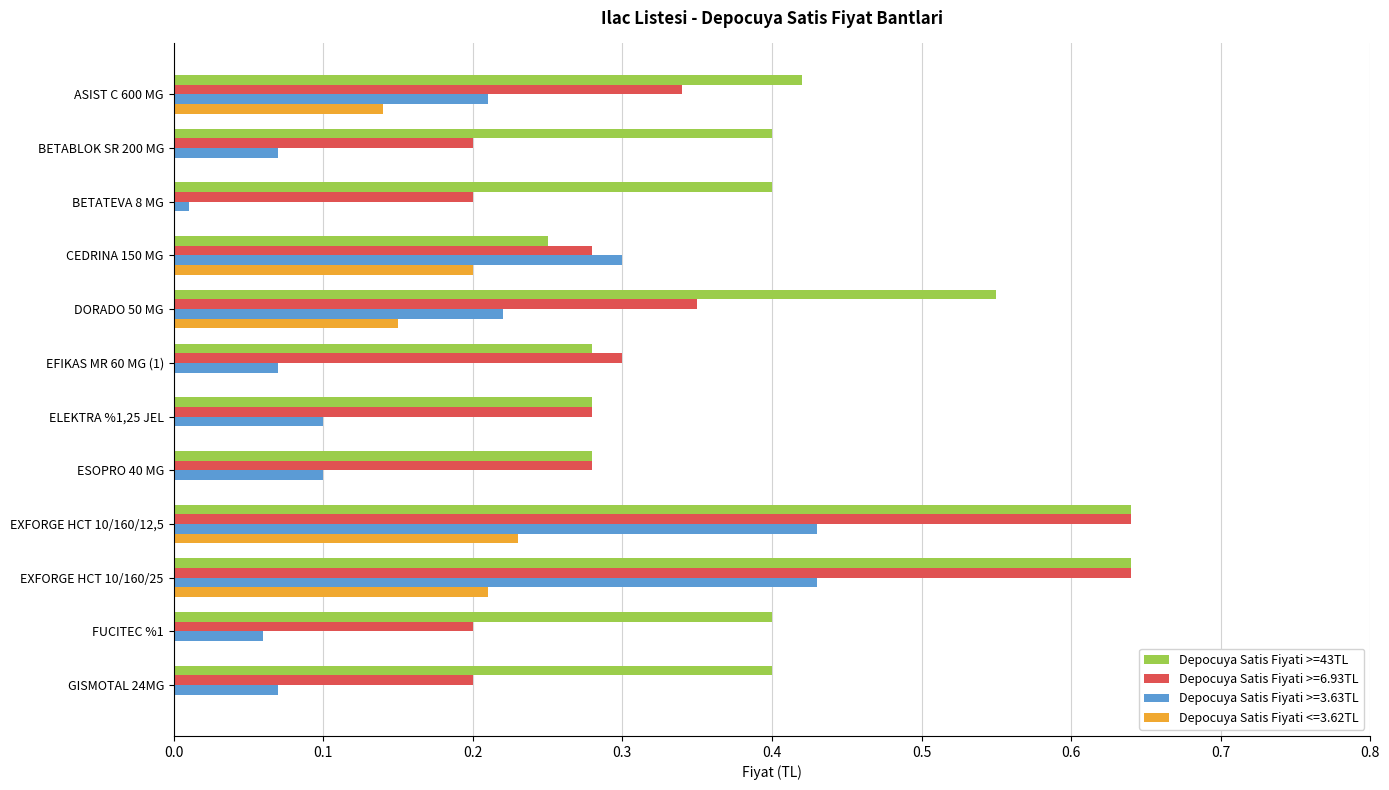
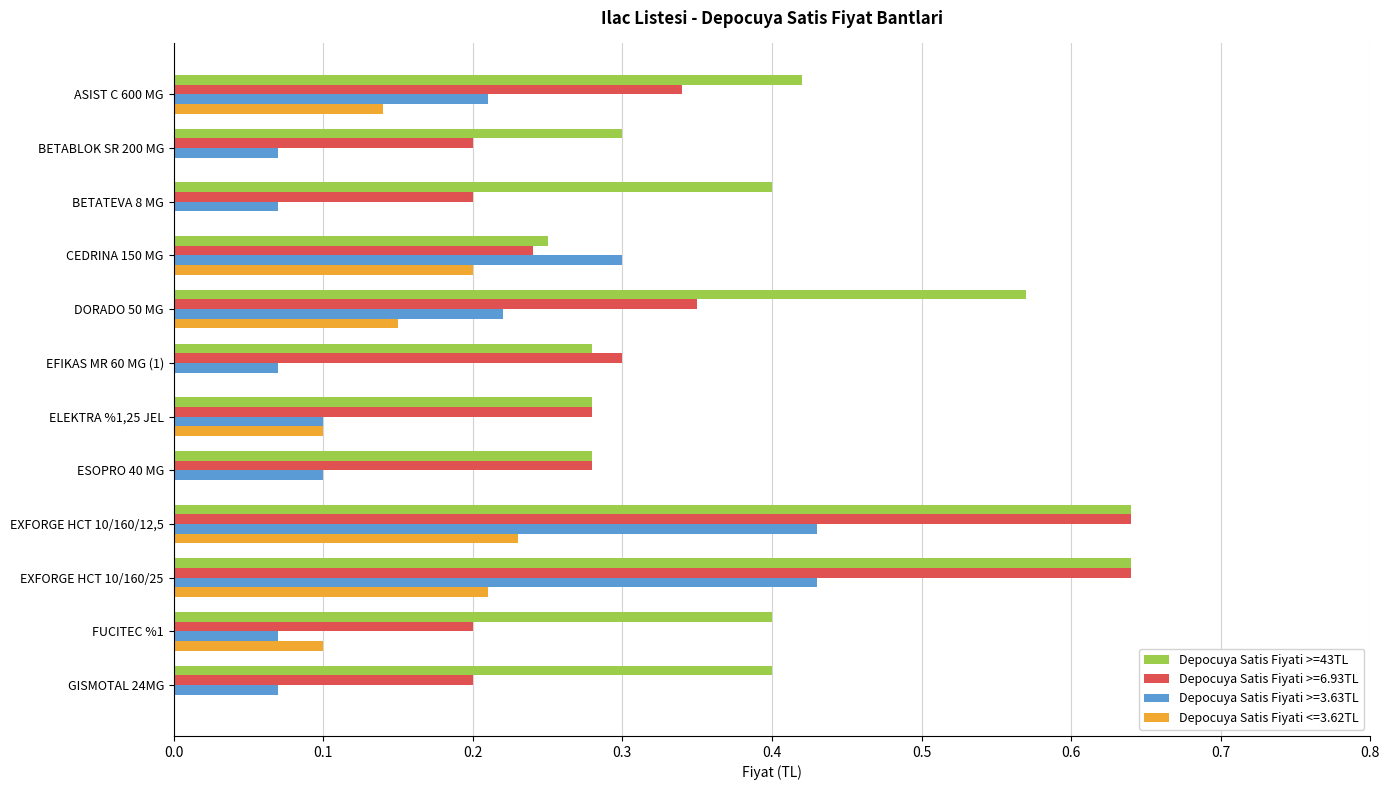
Depocuya Satis Fiyati >=43TL, BETABLOK SR 200 MG: 0.4 -> 0.3
Depocuya Satis Fiyati >=3.63TL, BETATEVA 8 MG: 0.01 -> 0.07
Depocuya Satis Fiyati >=6.93TL, CEDRINA 150 MG: 0.28 -> 0.24
Depocuya Satis Fiyati >=43TL, DORADO 50 MG: 0.55 -> 0.57
Depocuya Satis Fiyati <=3.62TL, ELEKTRA %1,25 JEL: 0.0 -> 0.1
Depocuya Satis Fiyati >=3.63TL, FUCITEC %1: 0.06 -> 0.07
Depocuya Satis Fiyati <=3.62TL, FUCITEC %1: 0.0 -> 0.1
